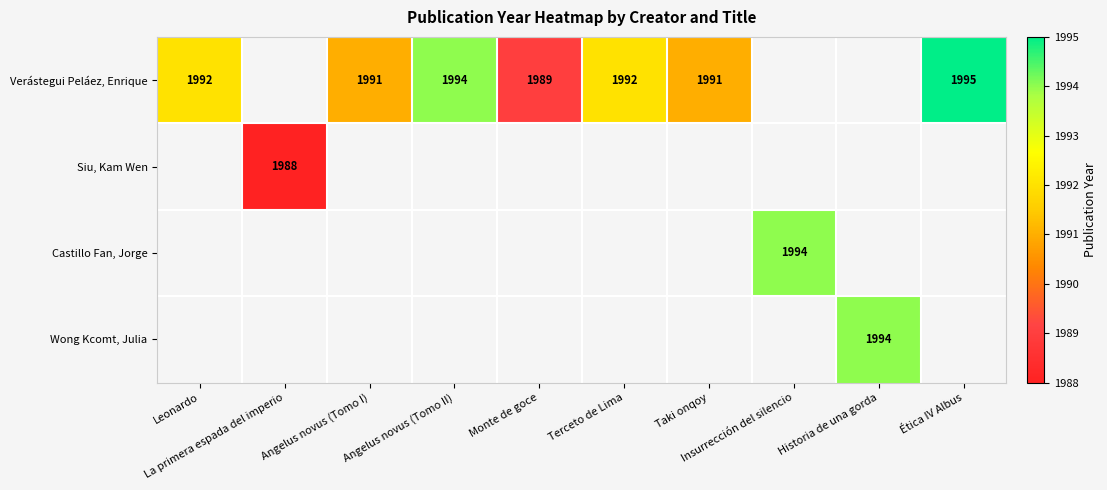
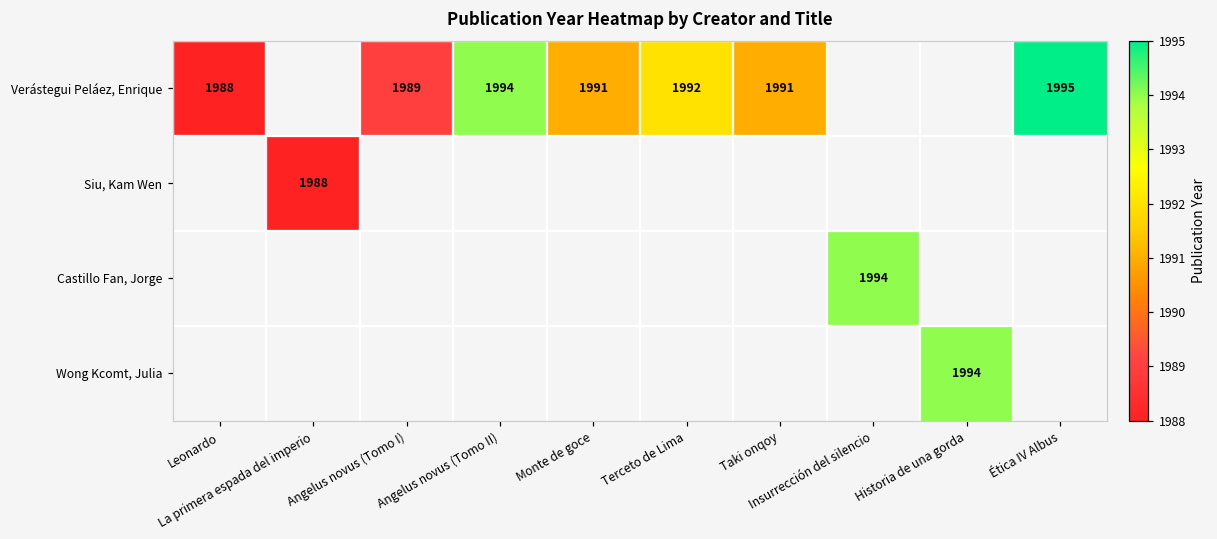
Verástegui Peláez, Enrique, Leonardo: 1992 -> 1988
Verástegui Peláez, Enrique, Angelus novus (Tomo I): 1991 -> 1989
Verástegui Peláez, Enrique, Monte de goce: 1989 -> 1991
